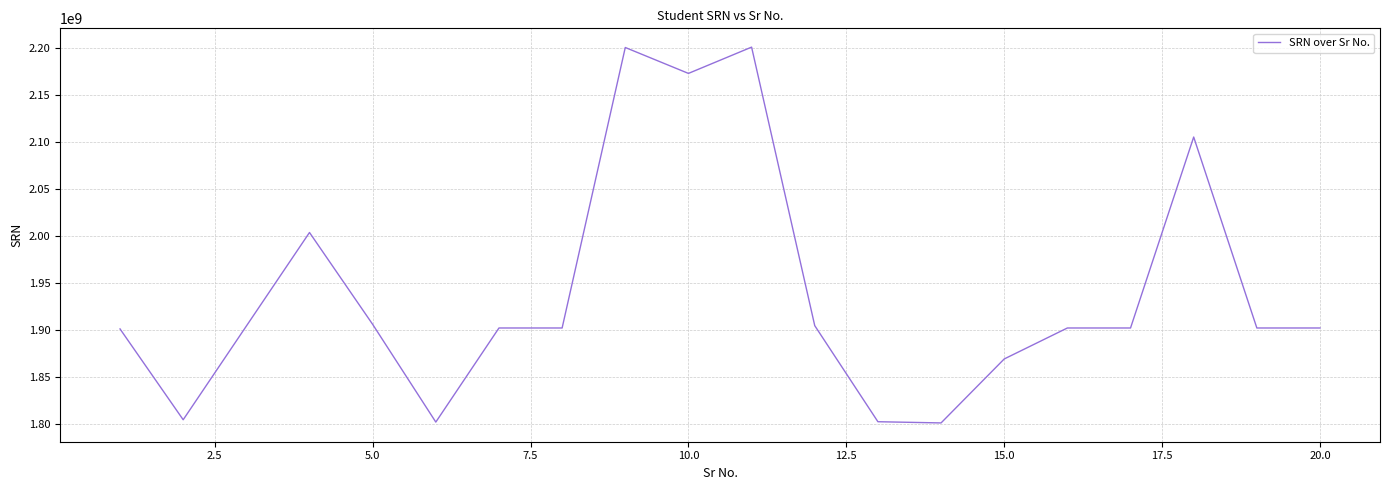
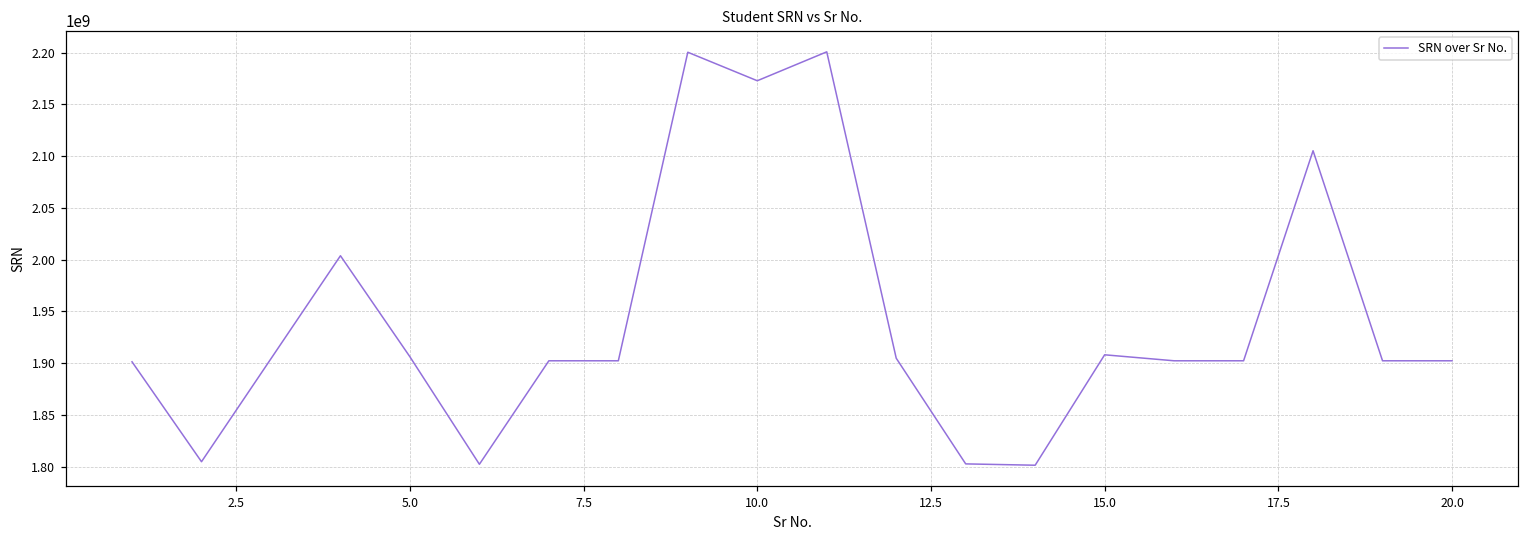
15.0: 1870000000 -> 1910000000
